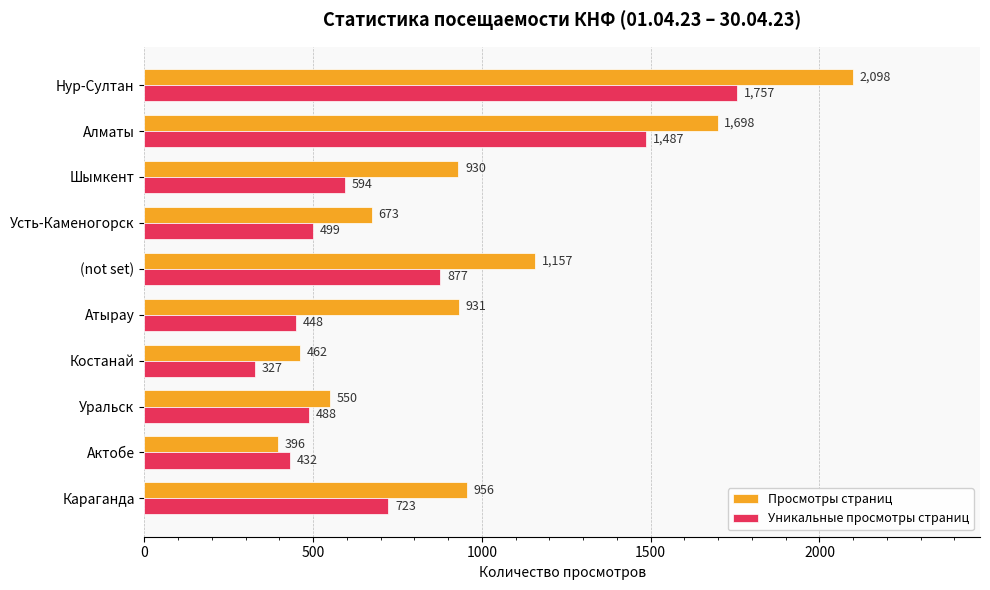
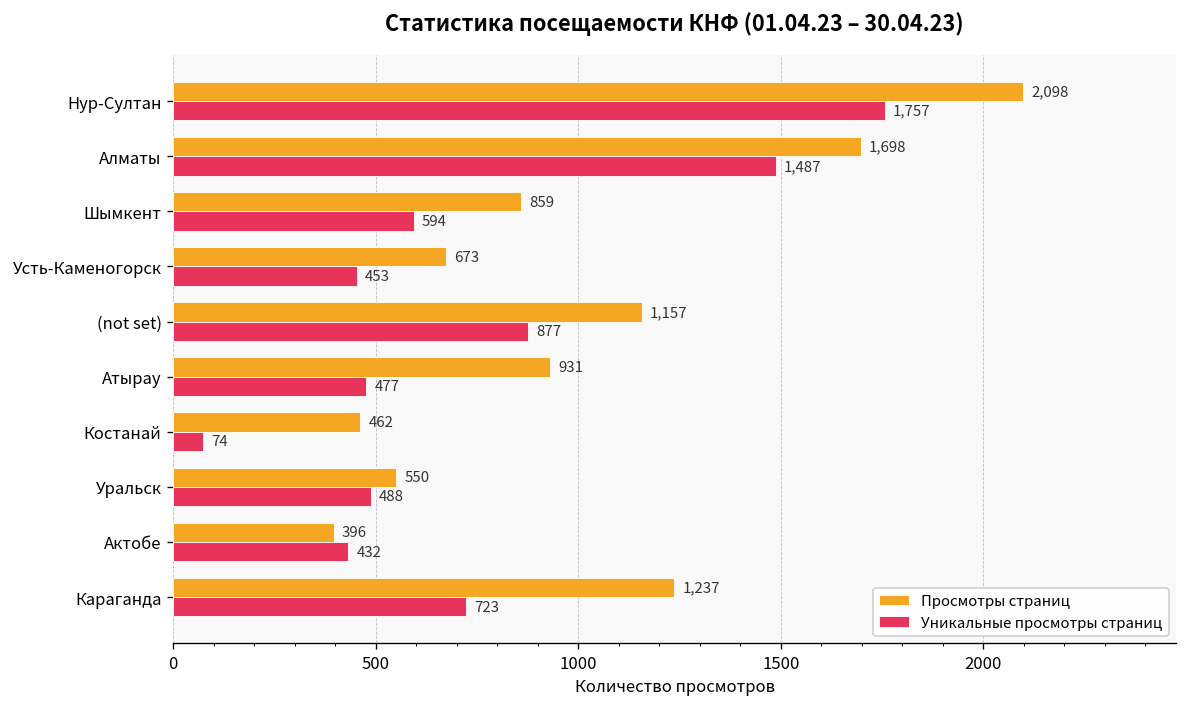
Просмотры страниц, Шымкент: 930 -> 859
Уникальные просмотры страниц, Усть-Каменогорск: 499 -> 453
Уникальные просмотры страниц, Атырау: 448 -> 477
Уникальные просмотры страниц, Костанай: 327 -> 74
Просмотры страниц, Караганда: 956 -> 1,237
